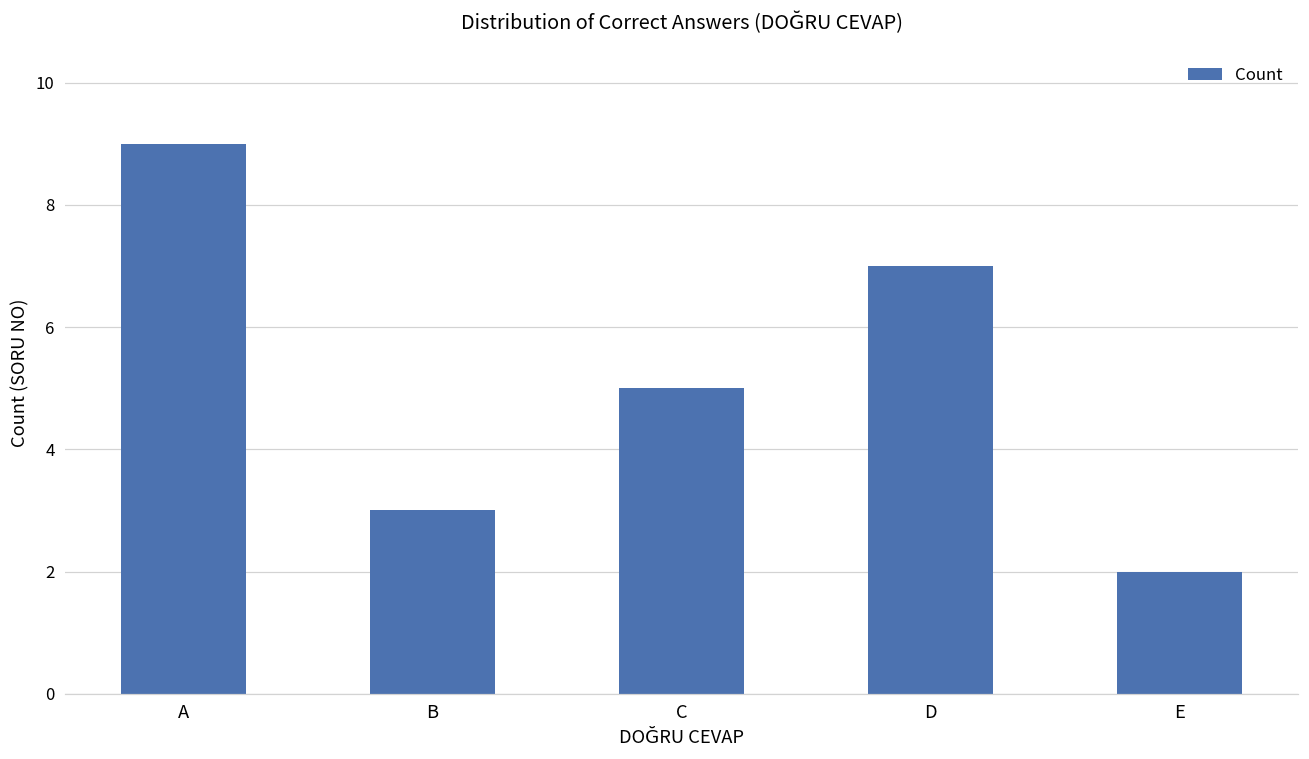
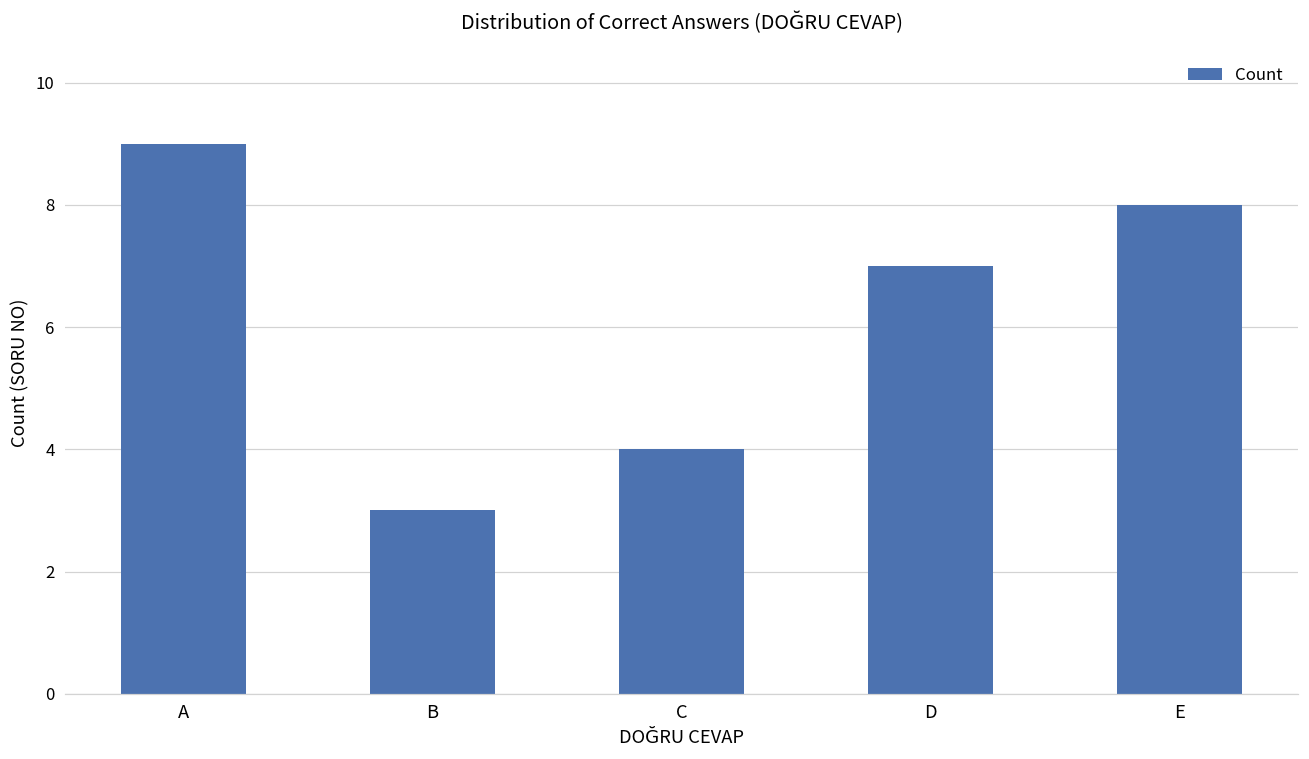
C: 5 -> 4
E: 2 -> 8
